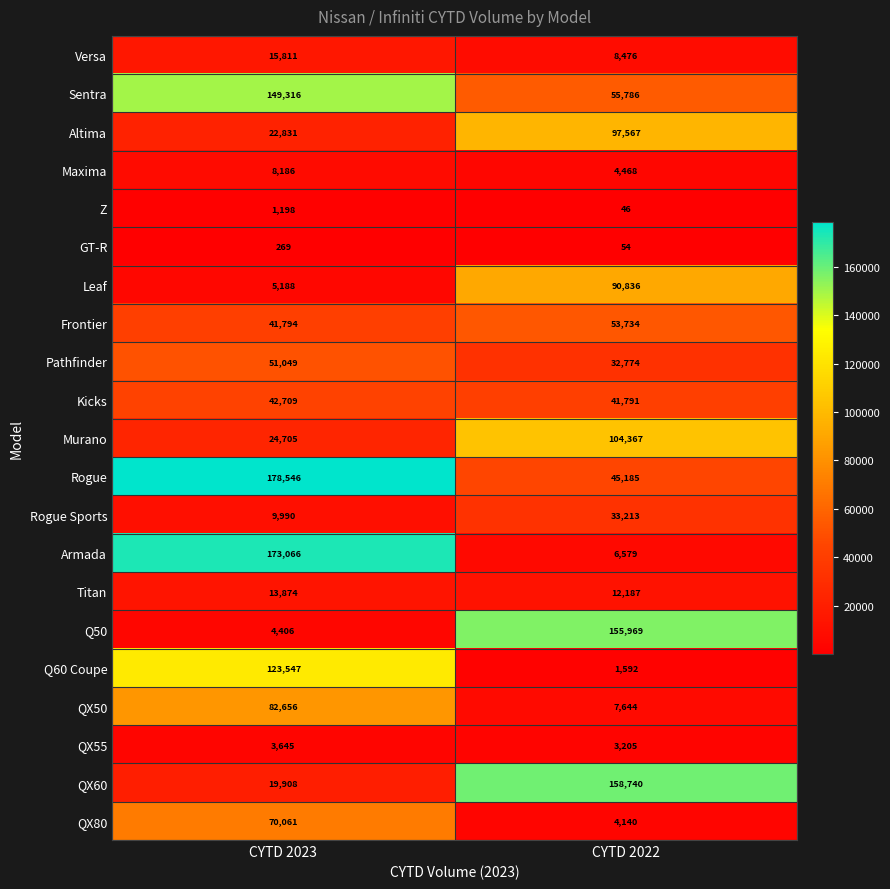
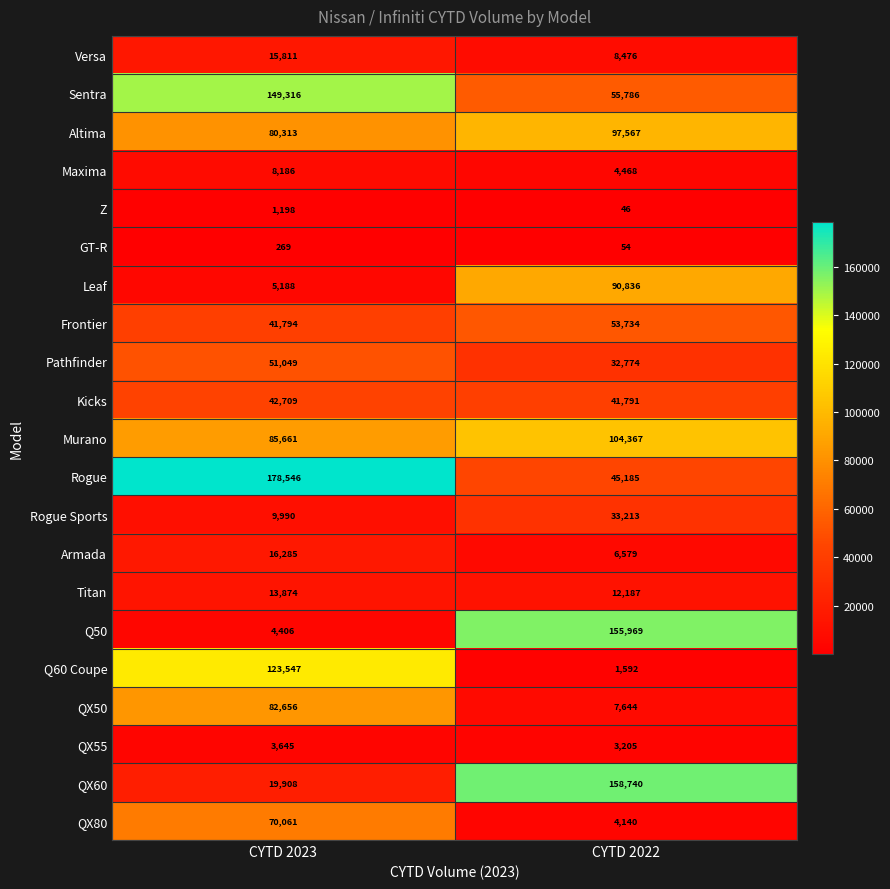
Altima, CYTD 2023: 22,831 -> 80,313
Murano, CYTD 2023: 24,705 -> 85,661
Armada, CYTD 2023: 173,066 -> 16,285
